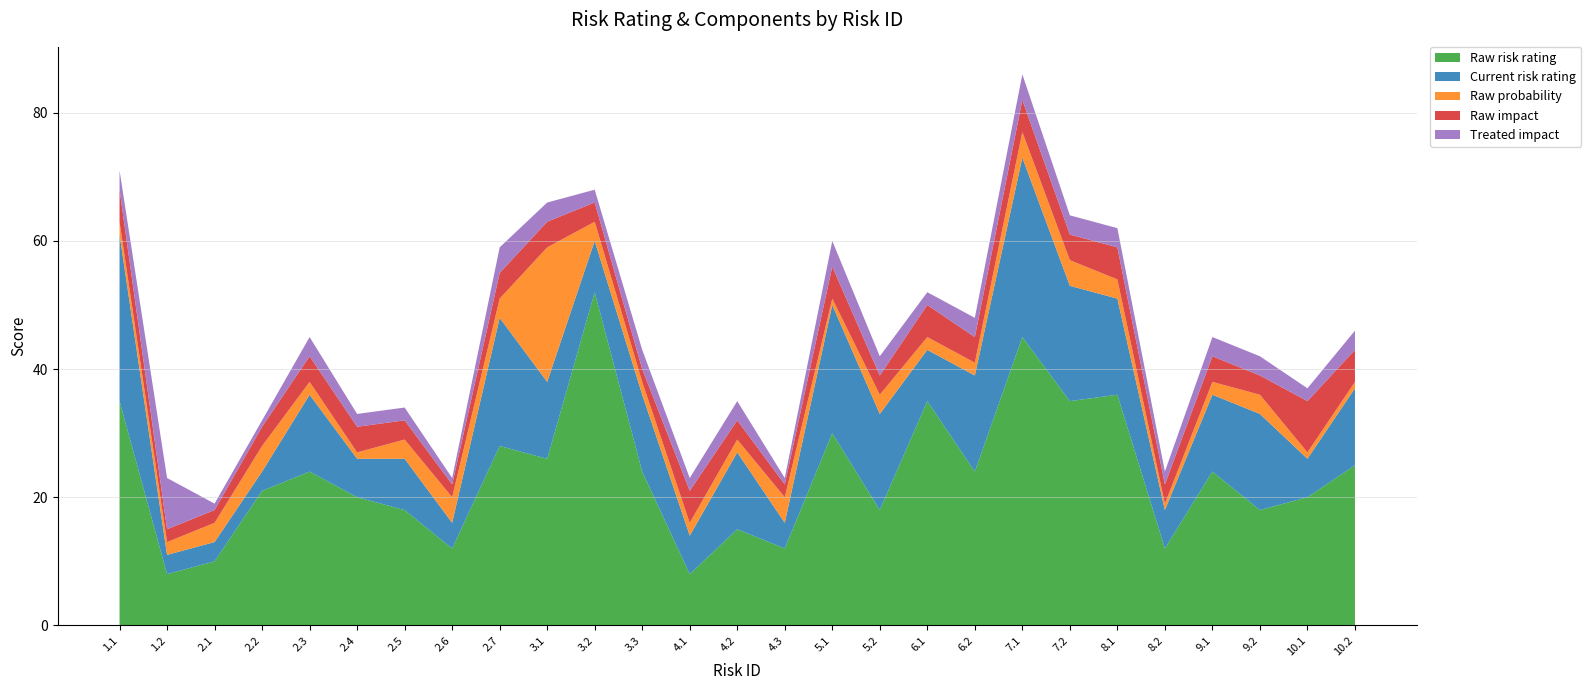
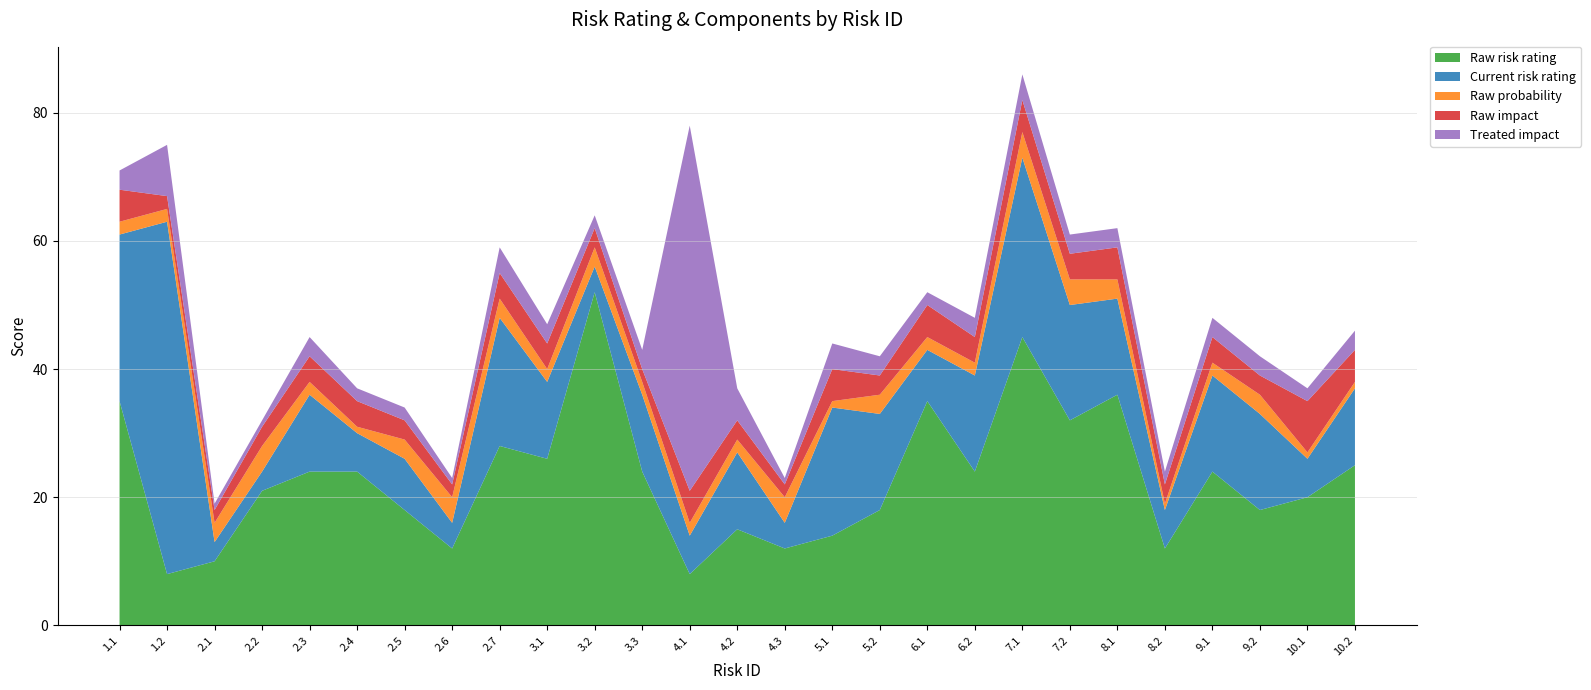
Current risk rating, 1.2: 3 -> 55
Raw risk rating, 2.4: 20 -> 24
Raw probability, 3.1: 21 -> 2
Current risk rating, 3.2: 8 -> 4
Treated impact, 4.1: 2 -> 57
Treated impact, 4.2: 3 -> 5
Raw risk rating, 5.1: 30 -> 14
Raw risk rating, 7.2: 35 -> 32
Current risk rating, 9.1: 12 -> 15
